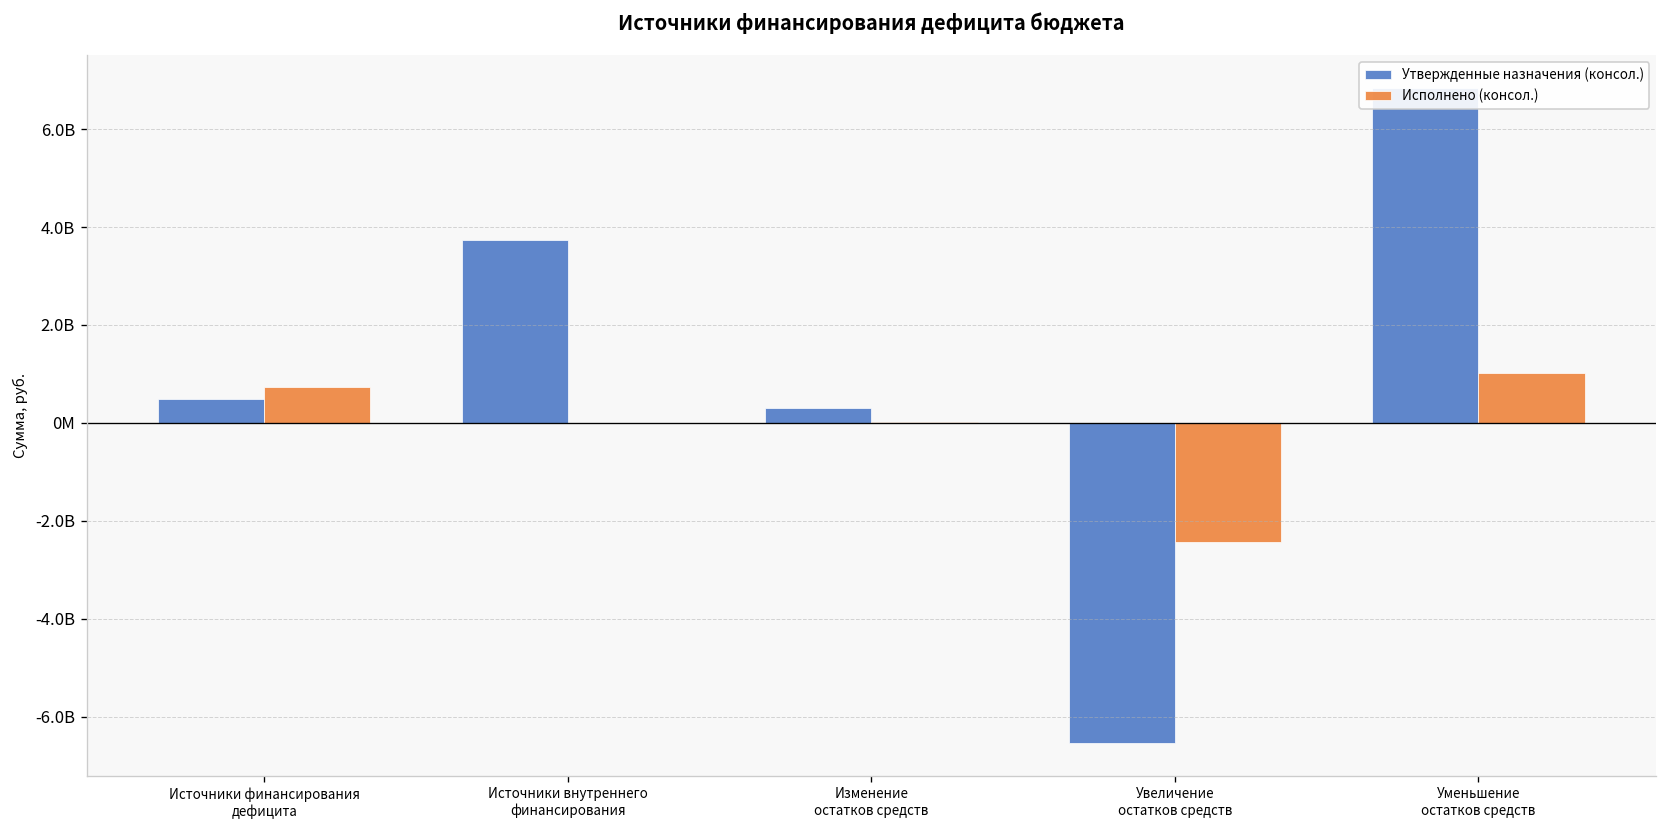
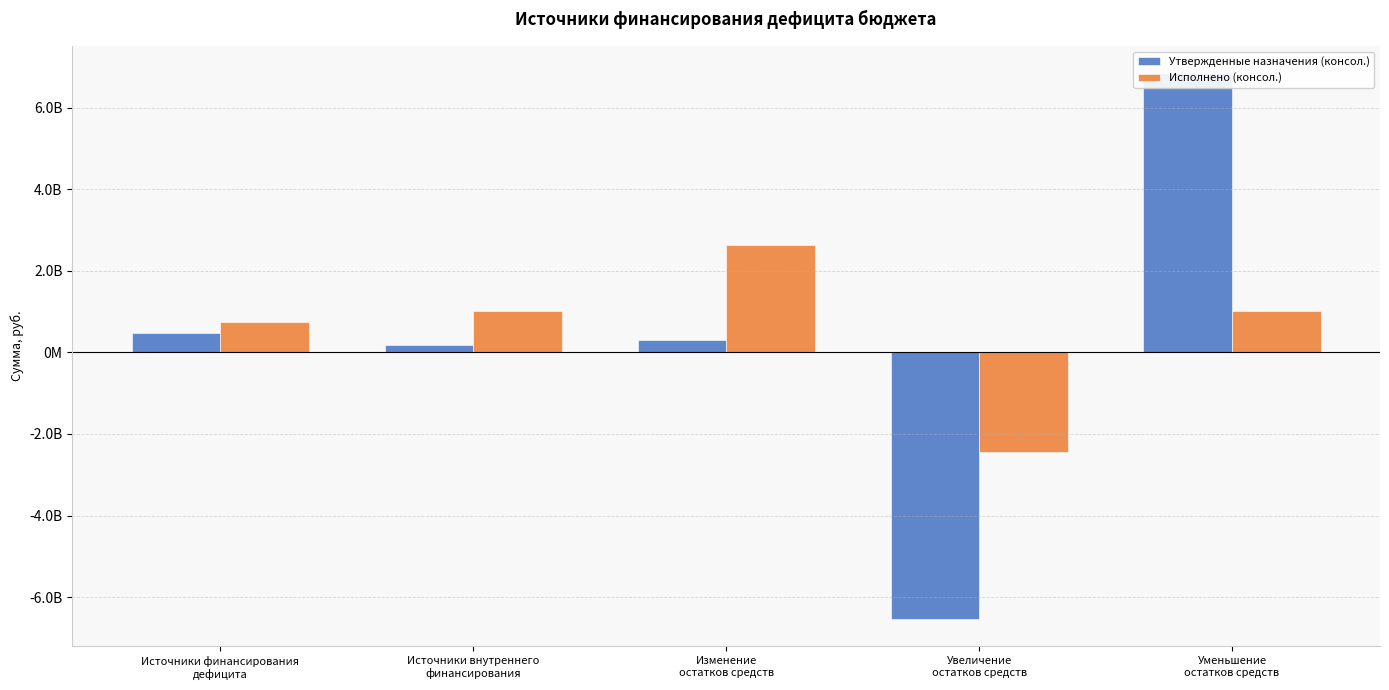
Утвержденные назначения (консол.), Источники внутреннего финансирования: 3700000000 -> 200000000
Исполнено (консол.), Источники внутреннего финансирования: 0 -> 1000000000
Исполнено (консол.), Изменение остатков средств: 0 -> 2600000000
